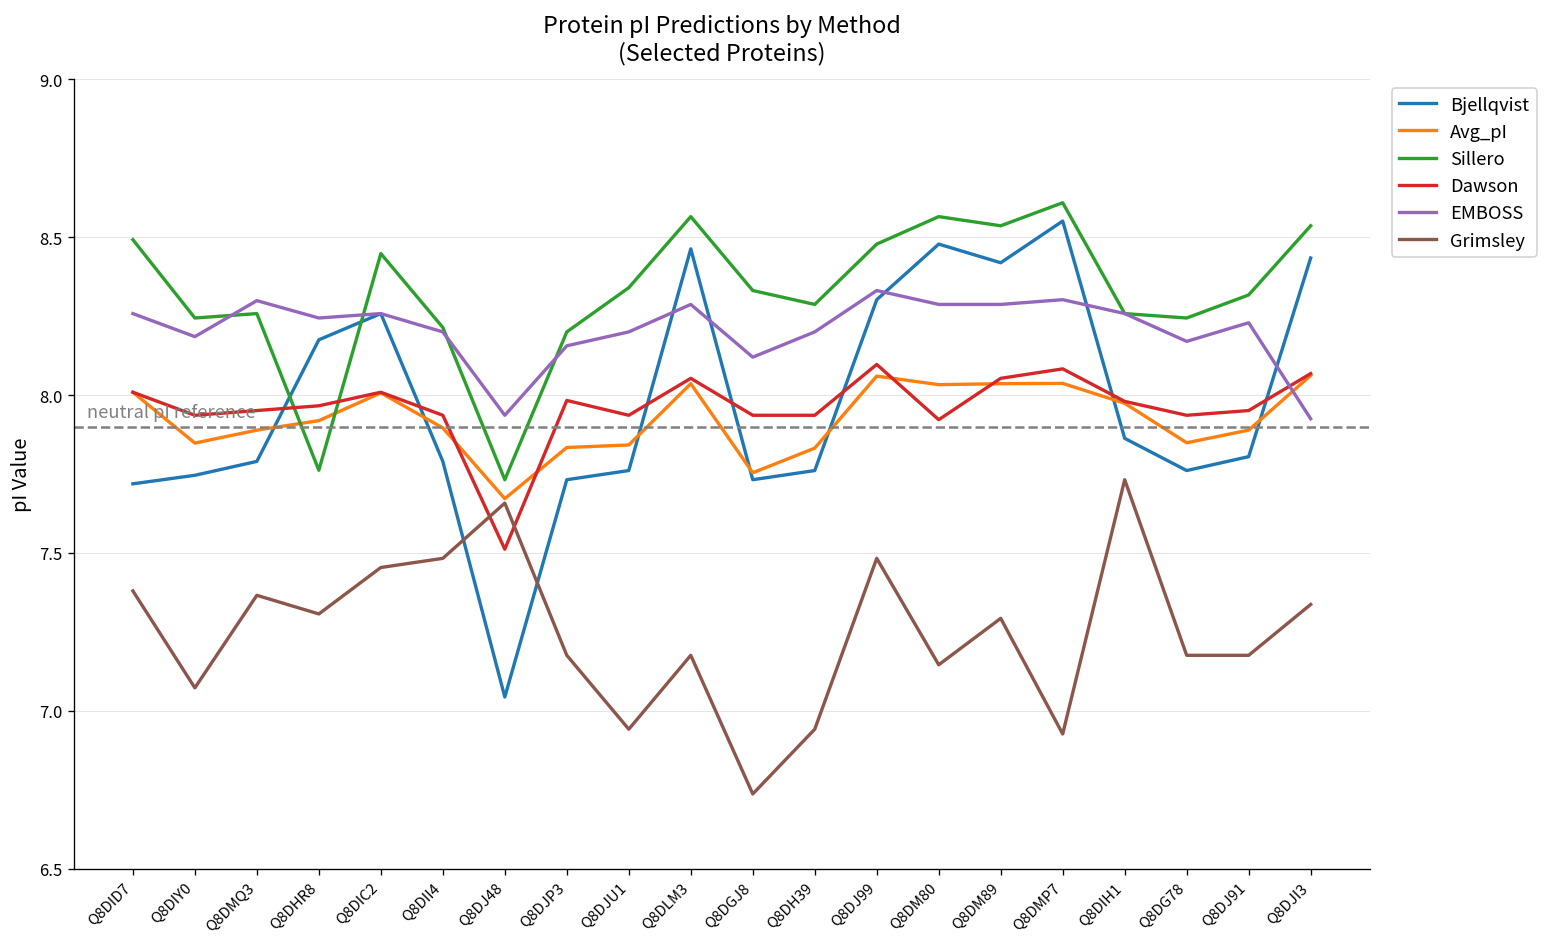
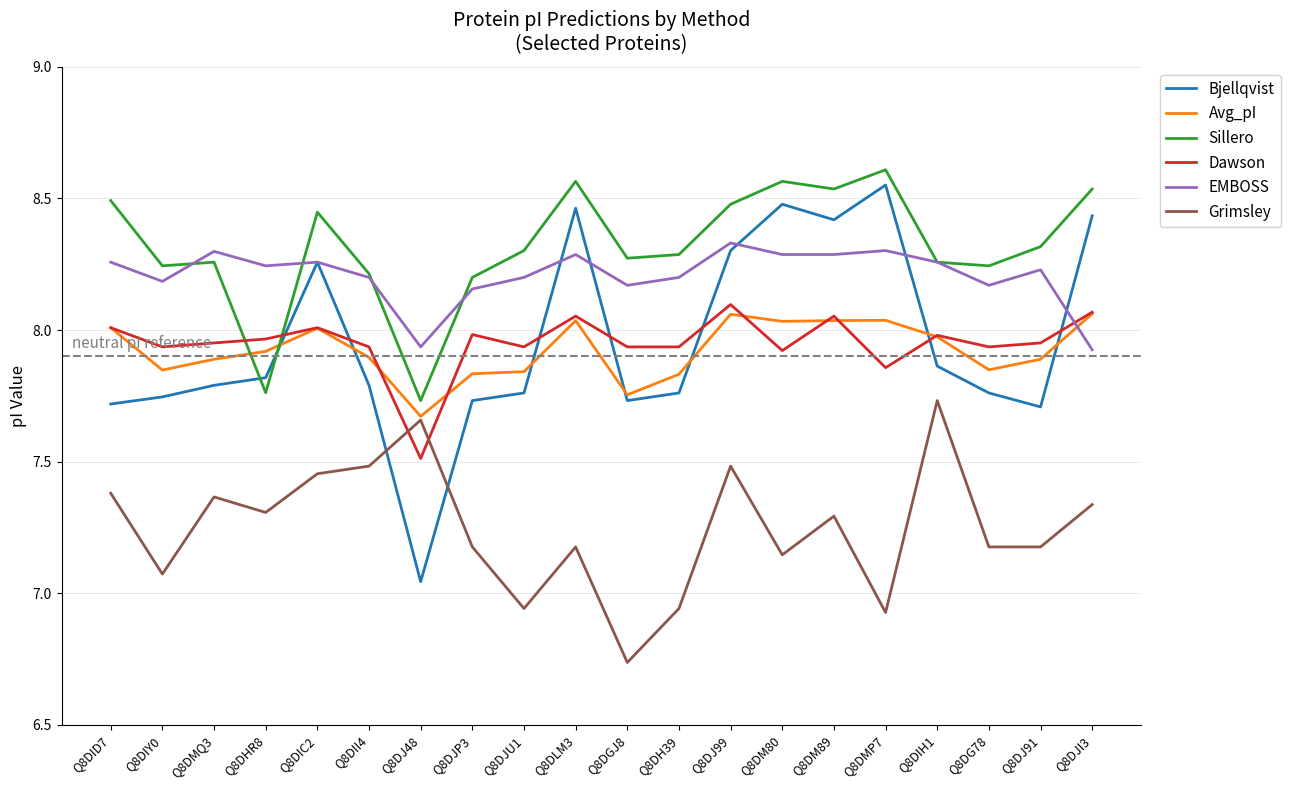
Bjellqvist, Q8DHR8: 8.18 -> 7.82
Sillero, Q8DJU1: 8.34 -> 8.30
Sillero, Q8DGJ8: 8.33 -> 8.27
EMBOSS, Q8DGJ8: 8.12 -> 8.17
Dawson, Q8DMP7: 8.08 -> 7.86
Bjellqvist, Q8DJ91: 7.81 -> 7.71
